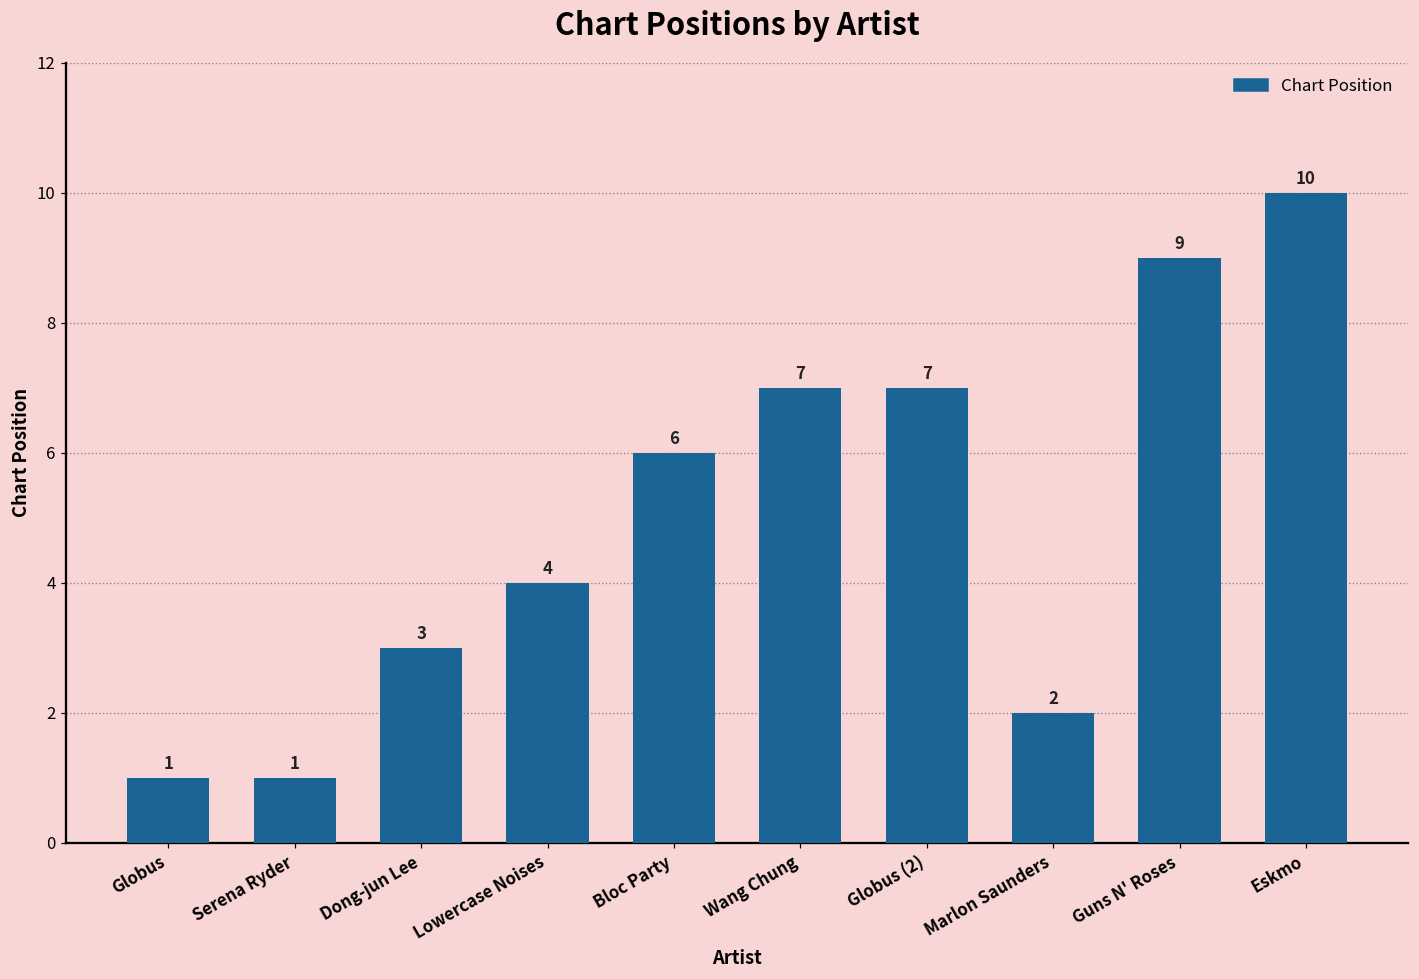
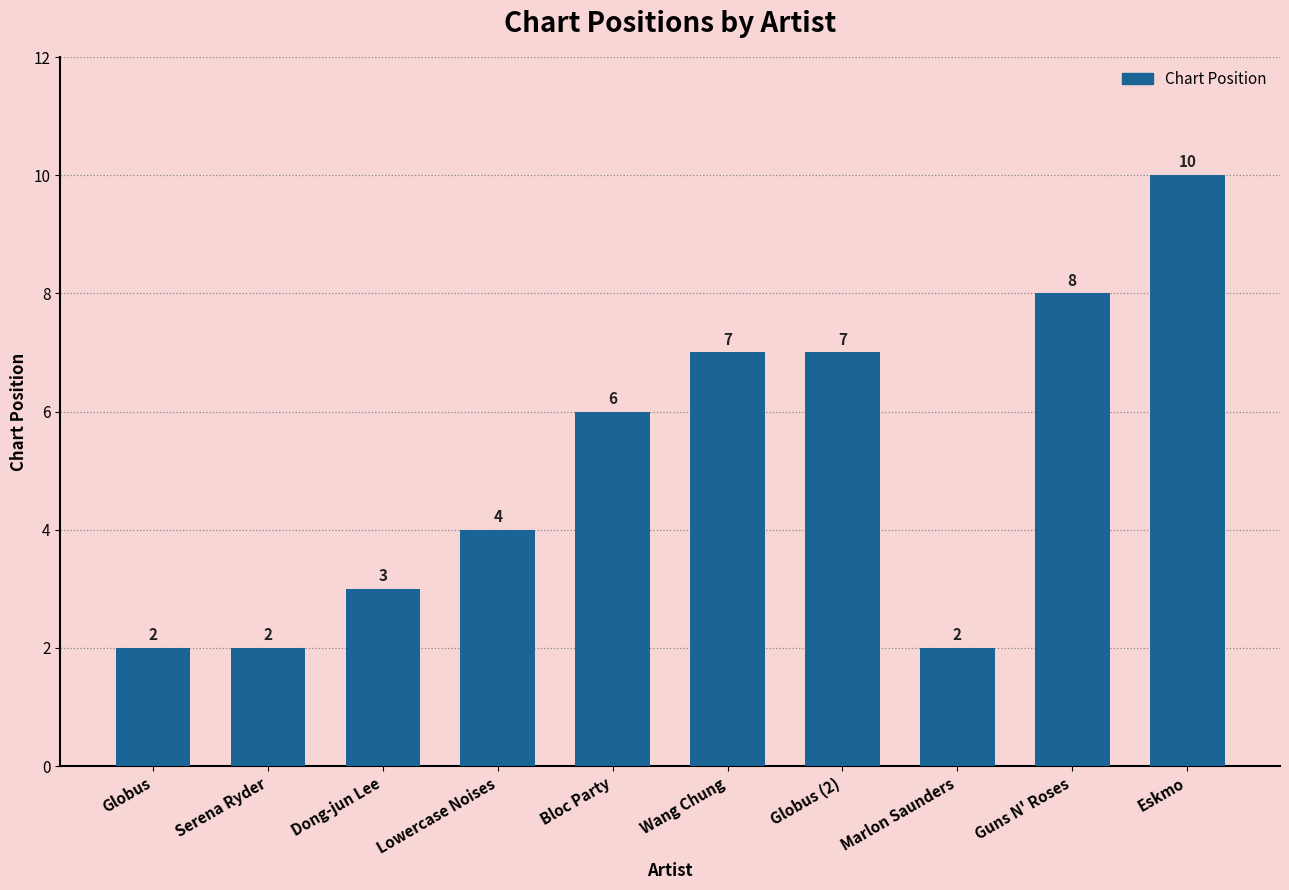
Globus: 1 -> 2
Serena Ryder: 1 -> 2
Guns N' Roses: 9 -> 8
